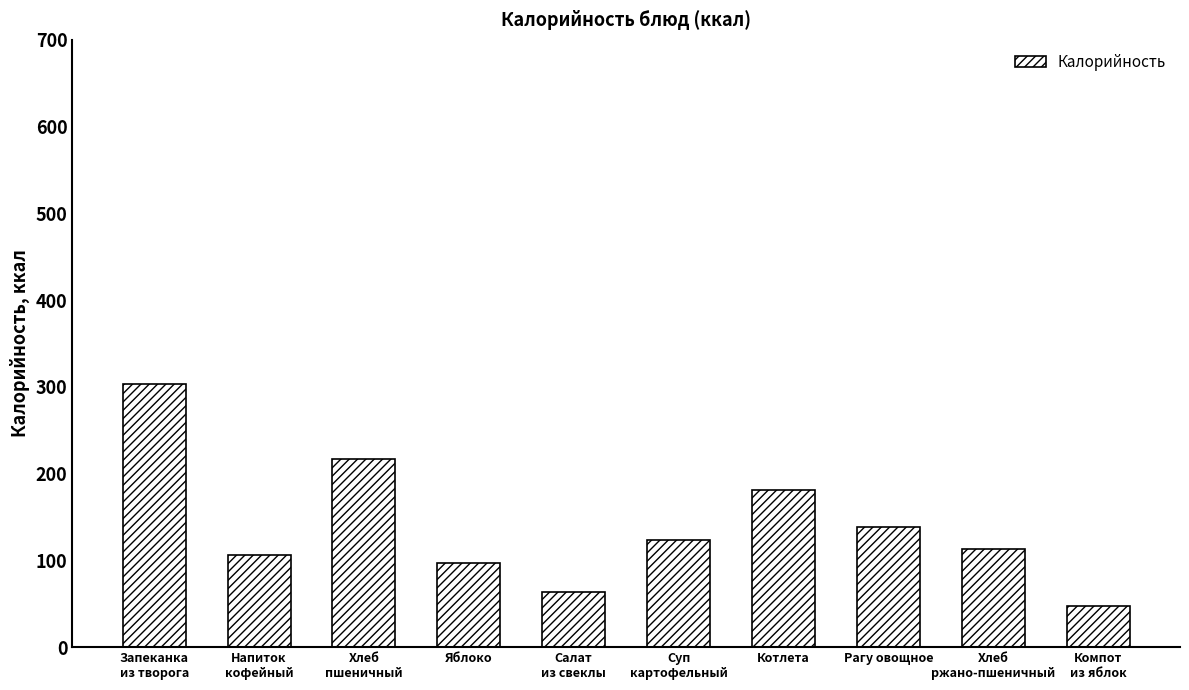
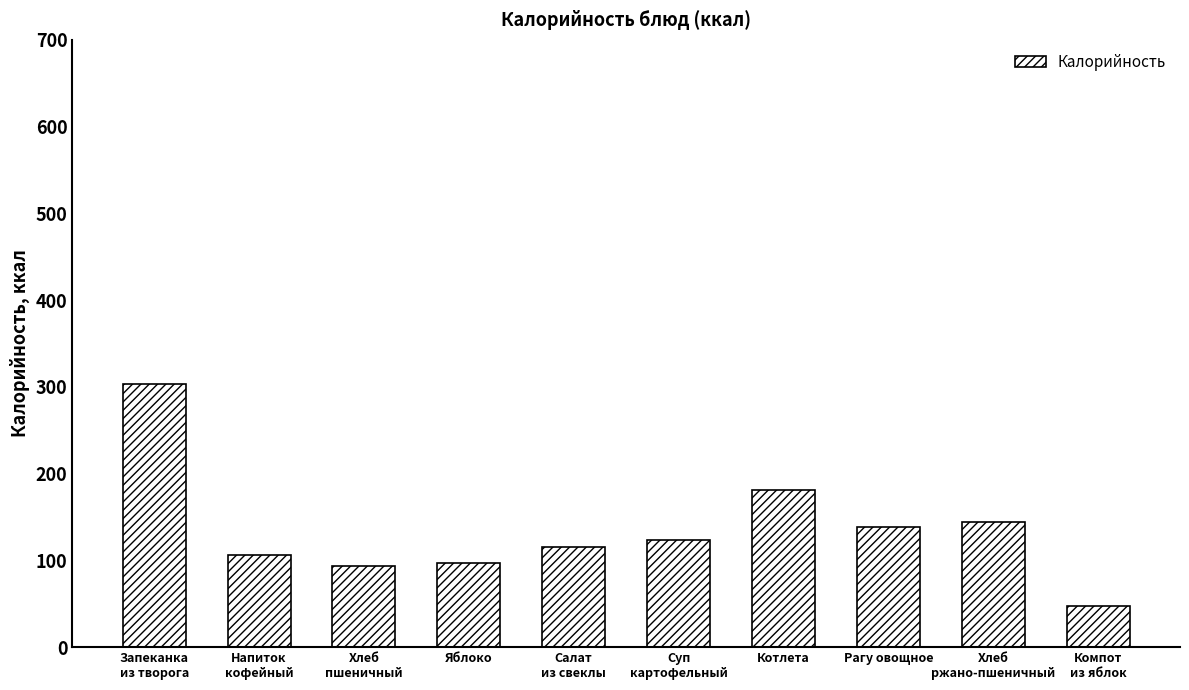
Хлеб пшеничный: 220 -> 90
Салат из свеклы: 60 -> 120
Хлеб ржано-пшеничный: 110 -> 140
